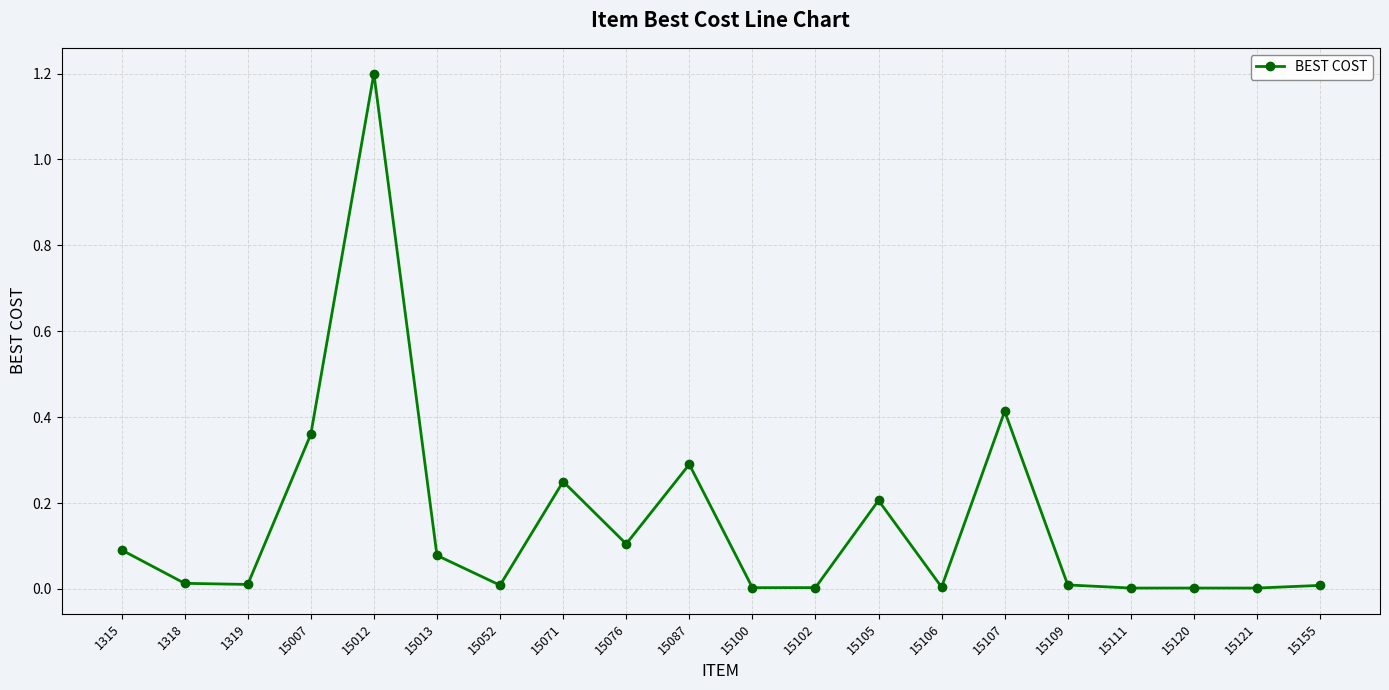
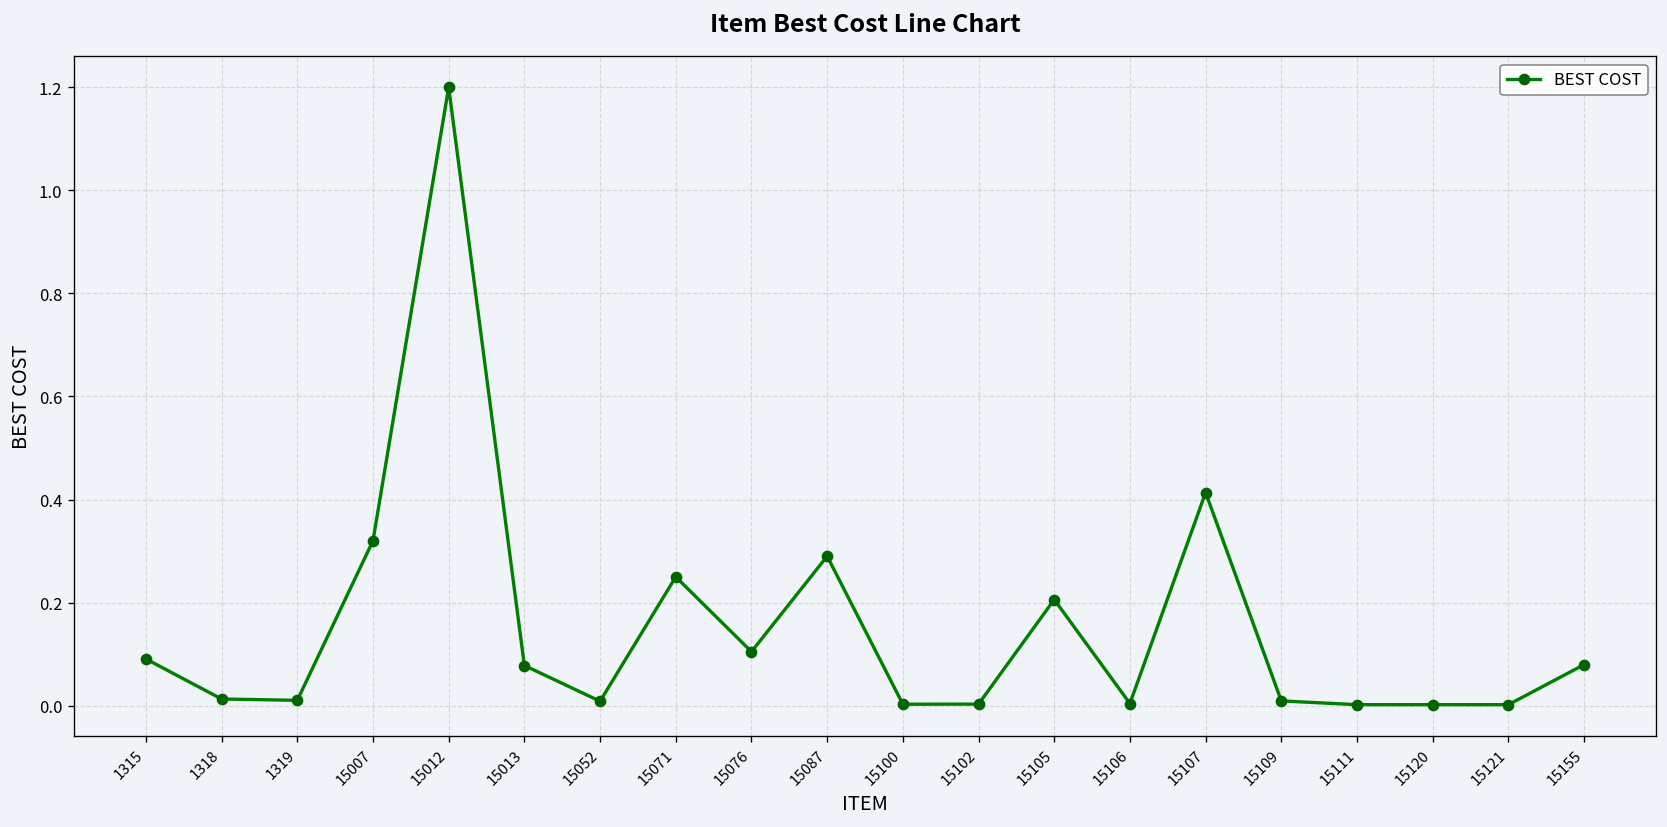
15007: 0.36 -> 0.32
15155: 0.01 -> 0.08
